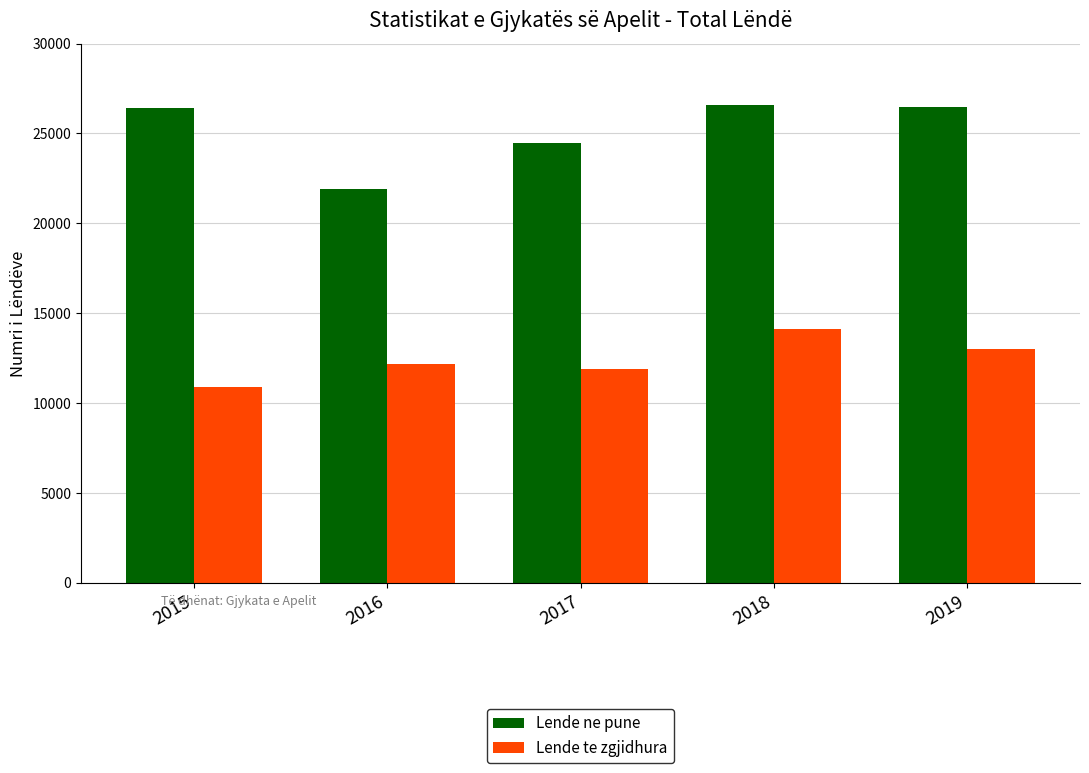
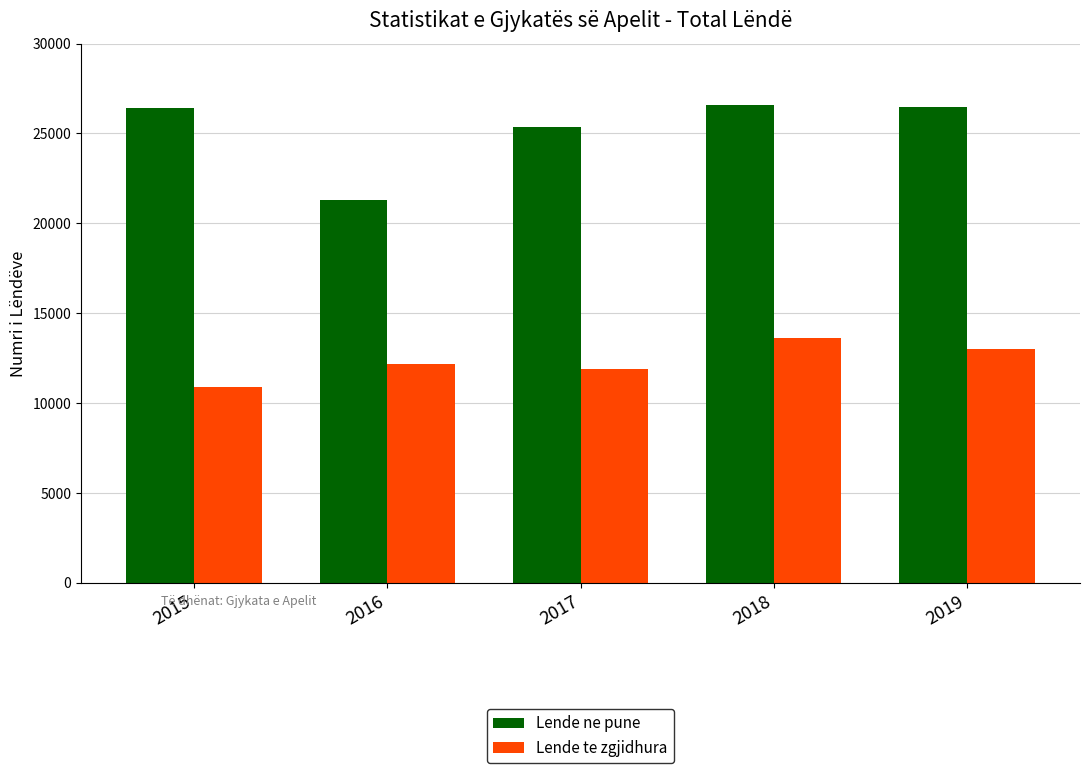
Lende ne pune, 2016: 21900 -> 21300
Lende ne pune, 2017: 24500 -> 25300
Lende te zgjidhura, 2018: 14100 -> 13600
